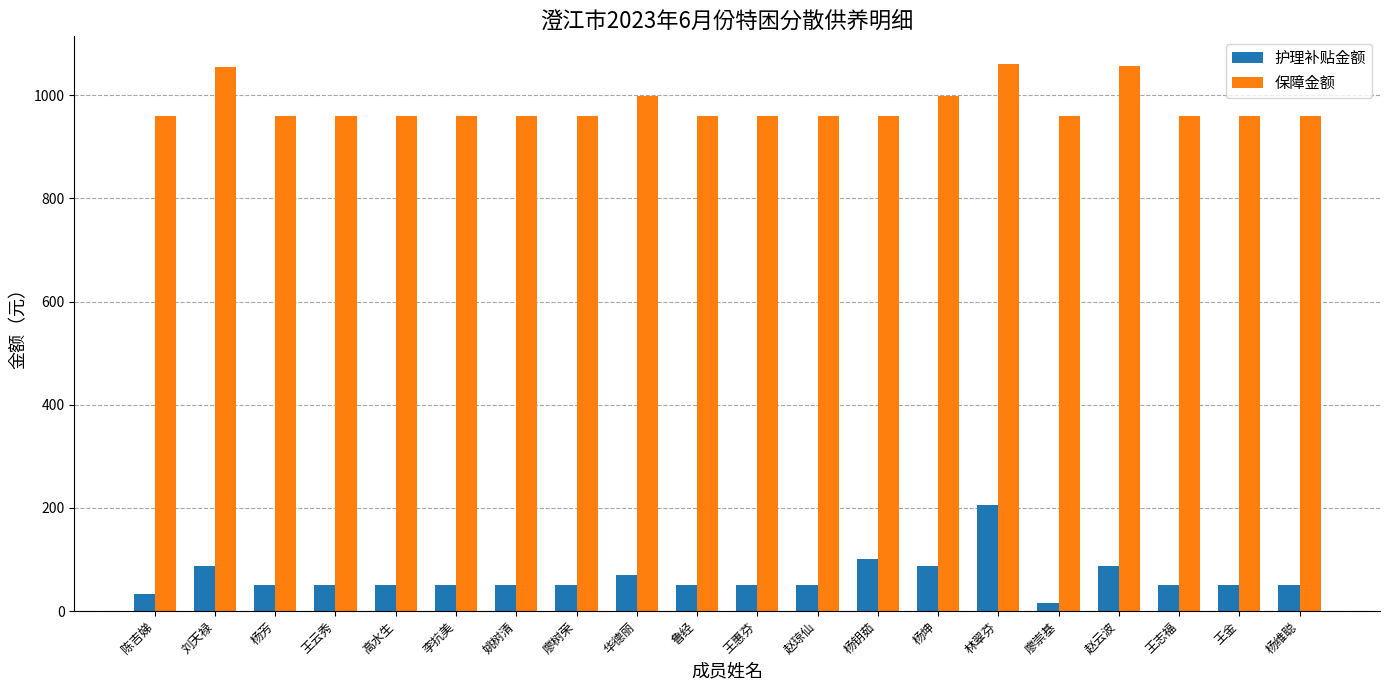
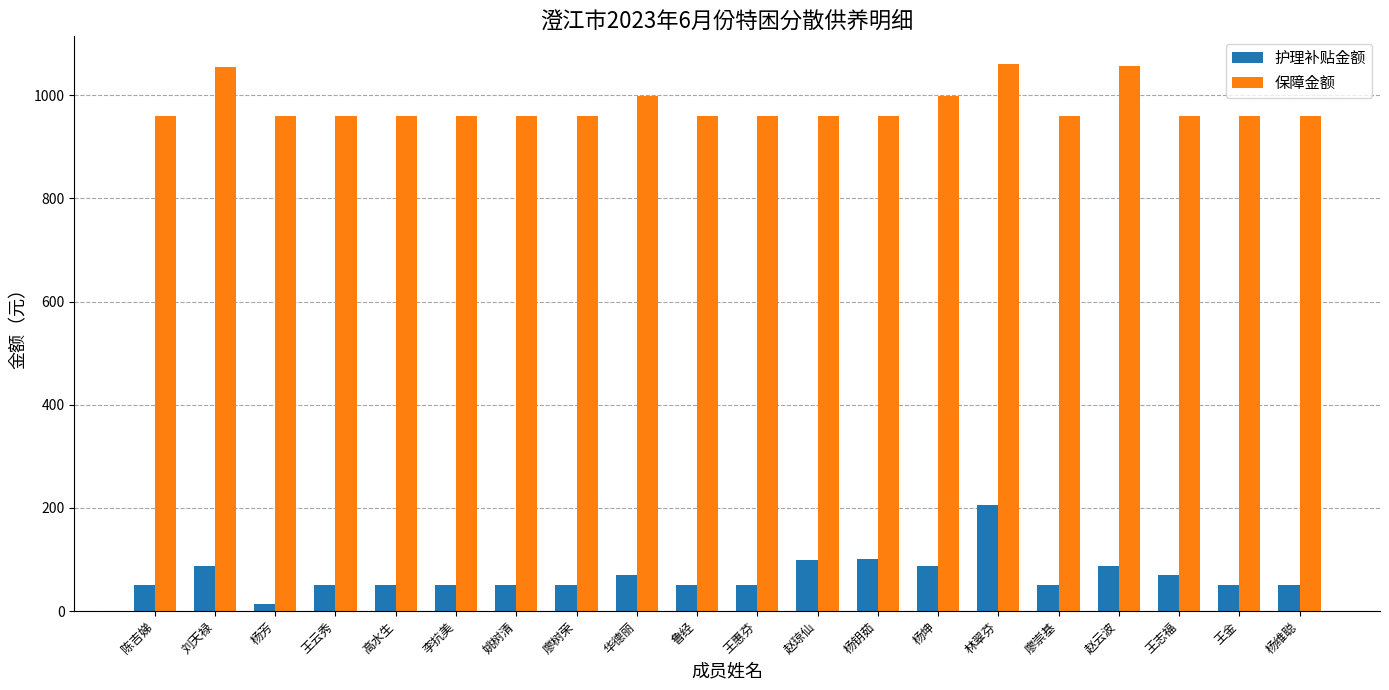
护理补贴金额, 陈吉娣: 30 -> 50
护理补贴金额, 杨芳: 50 -> 10
护理补贴金额, 赵琼仙: 50 -> 100
护理补贴金额, 廖崇基: 20 -> 50
护理补贴金额, 王志福: 50 -> 70
